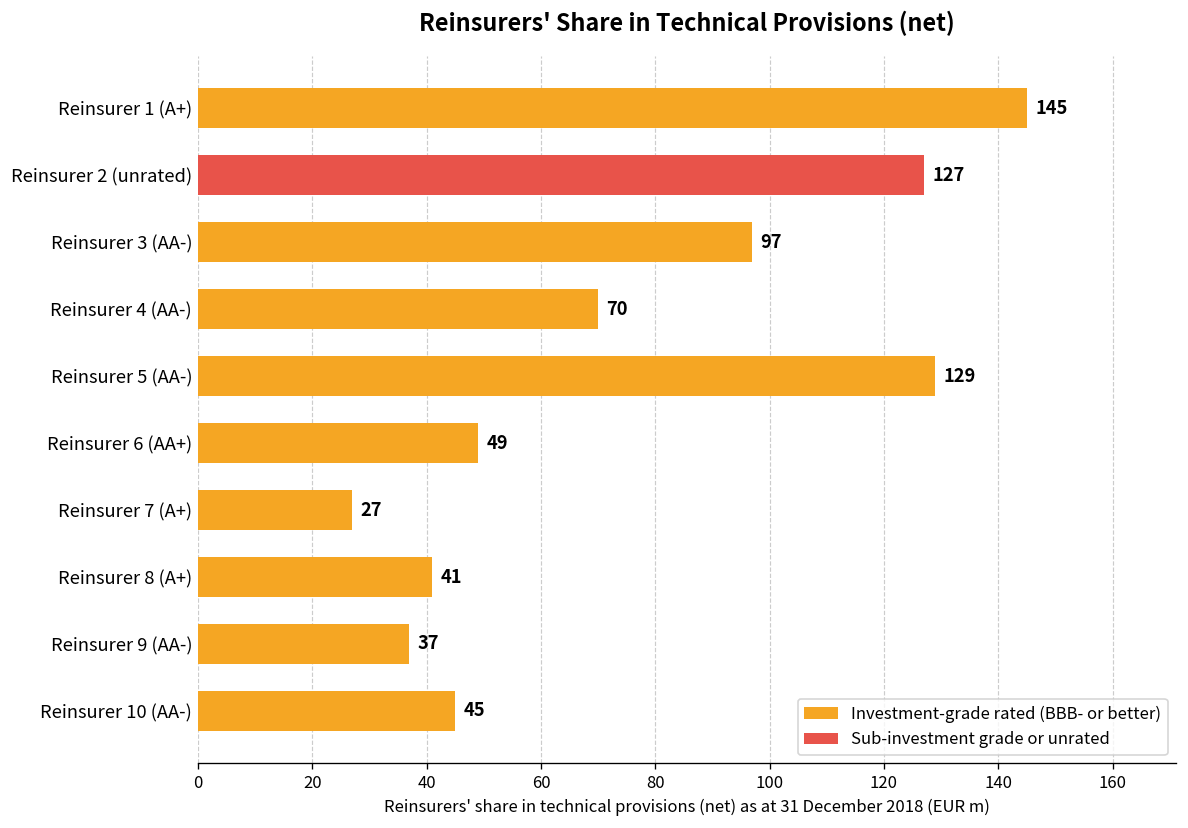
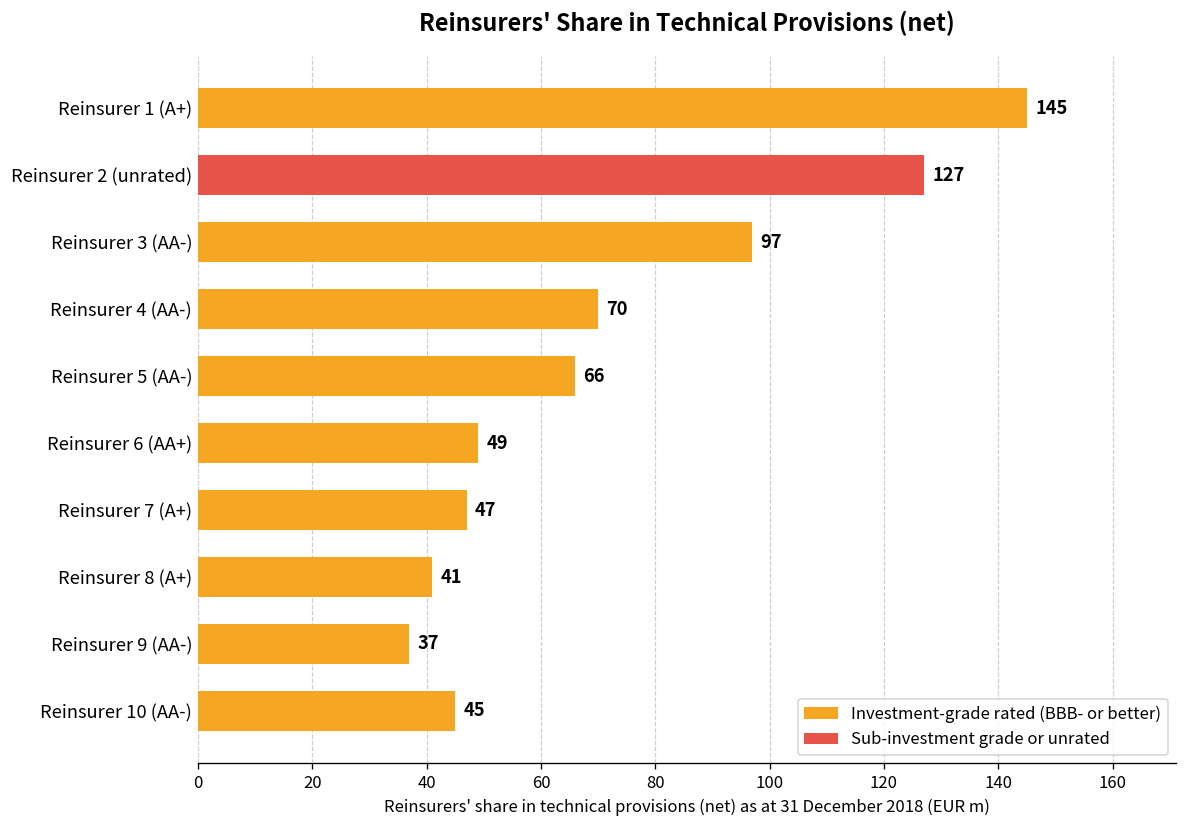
Reinsurer 5 (AA-): 129 -> 66
Reinsurer 7 (A+): 27 -> 47
